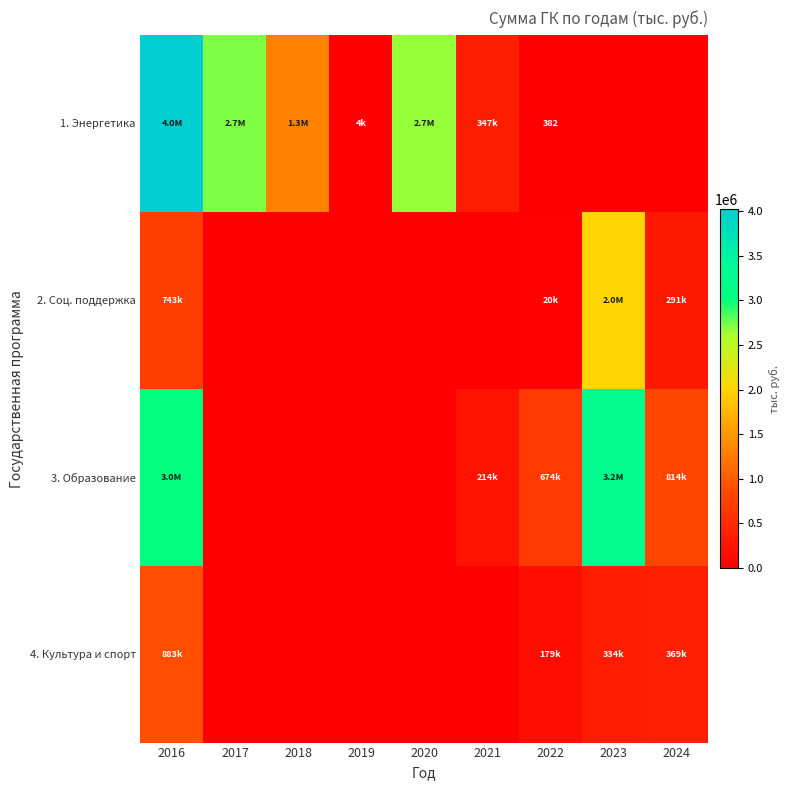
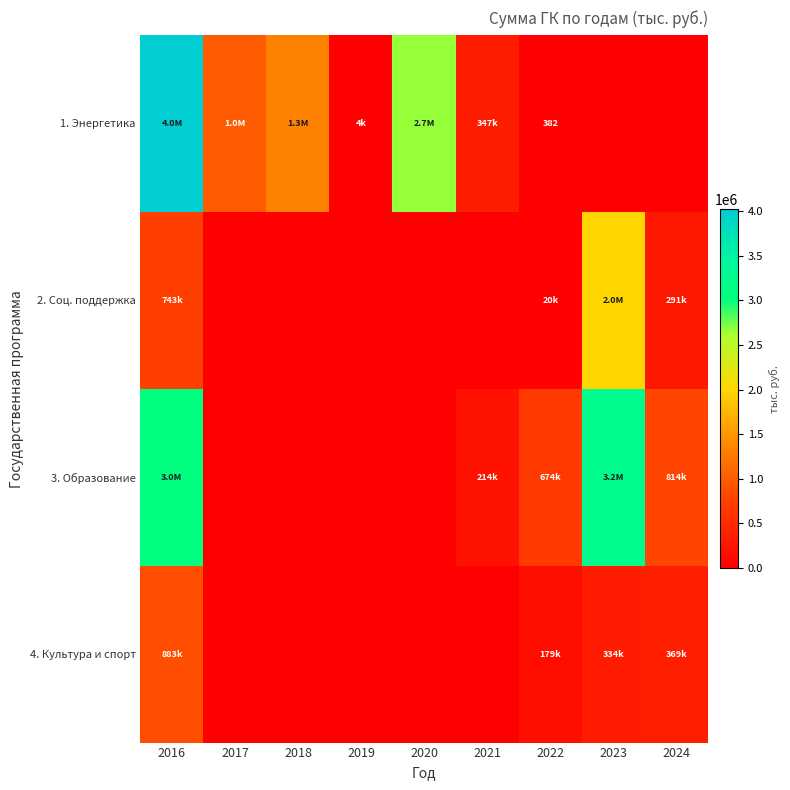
1. Энергетика, 2017: 2.7M -> 1.0M
